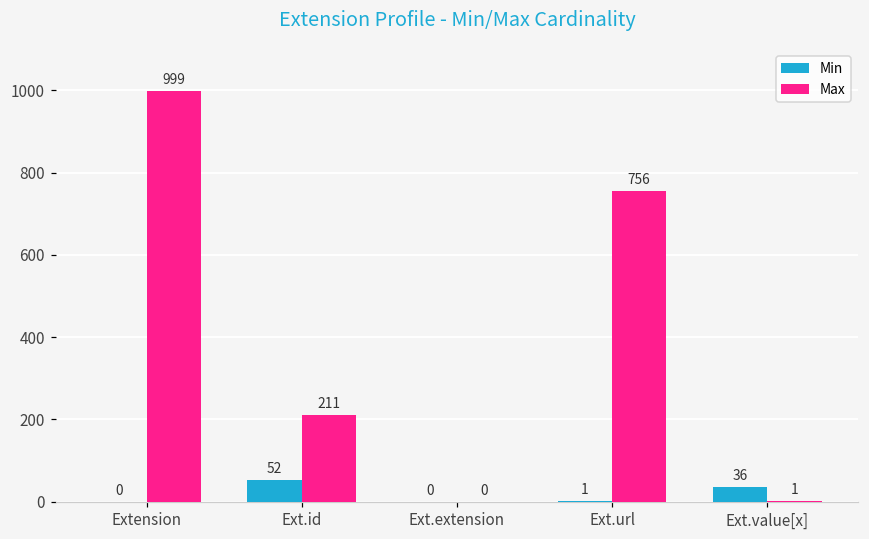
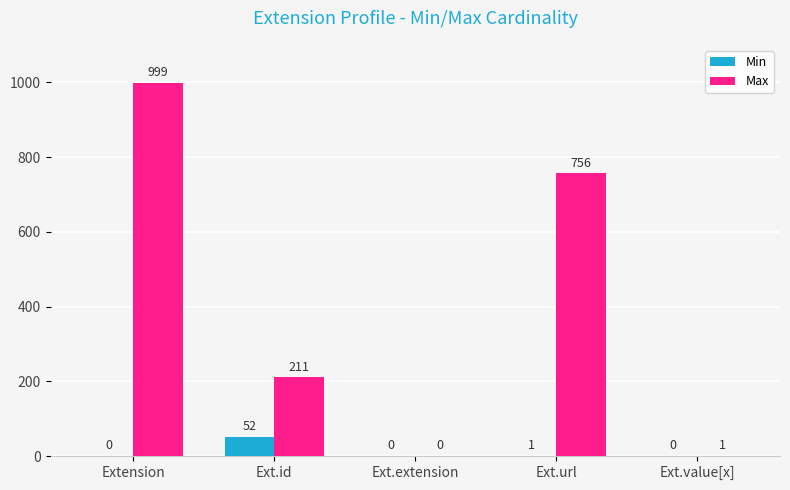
Min, Ext.value[x]: 36 -> 0
